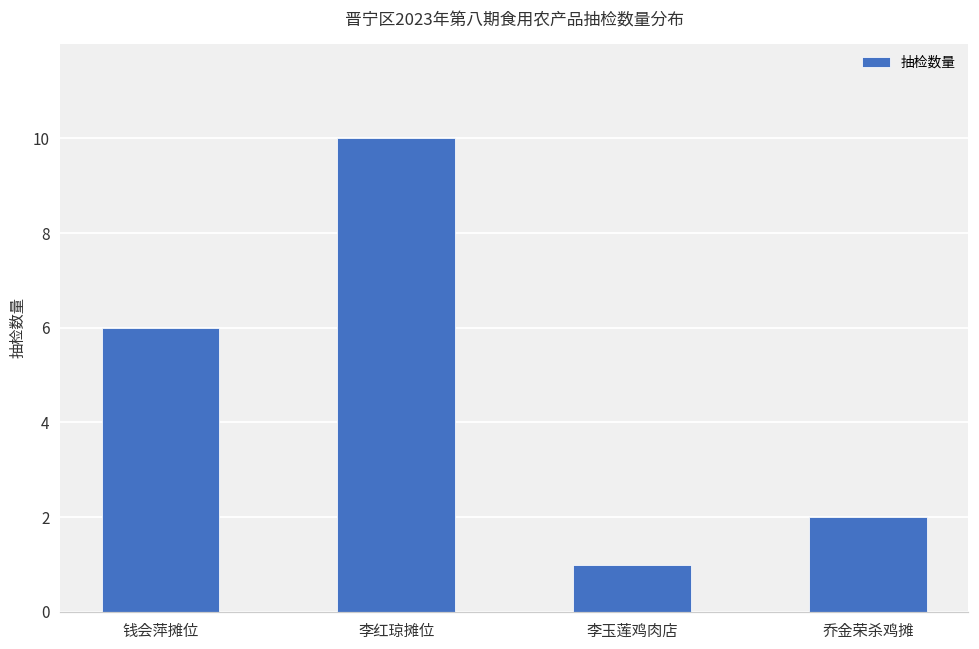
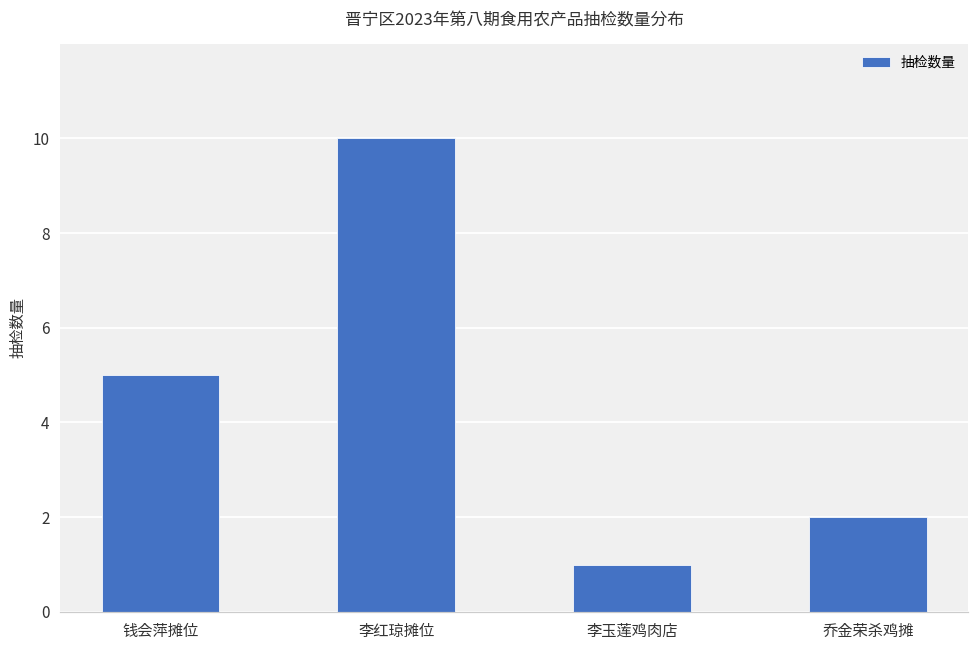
钱会萍摊位: 6 -> 5
